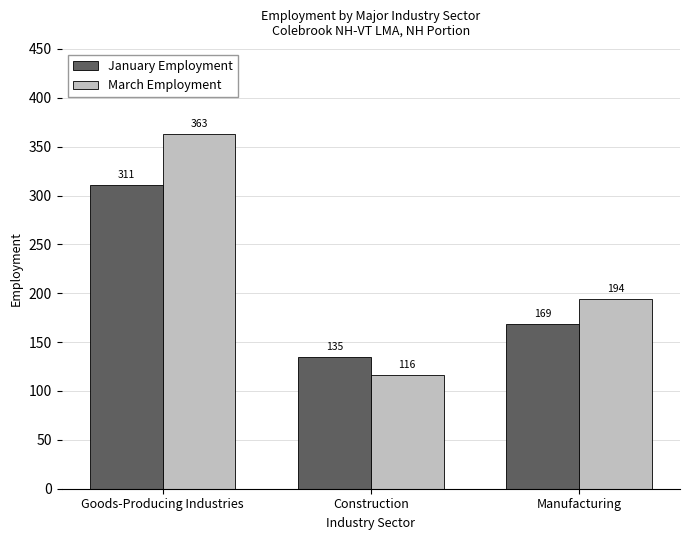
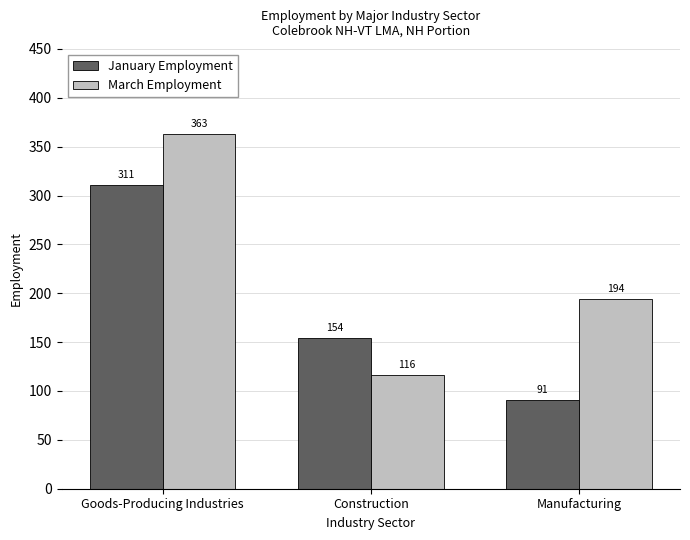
January Employment, Construction: 135 -> 154
January Employment, Manufacturing: 169 -> 91
